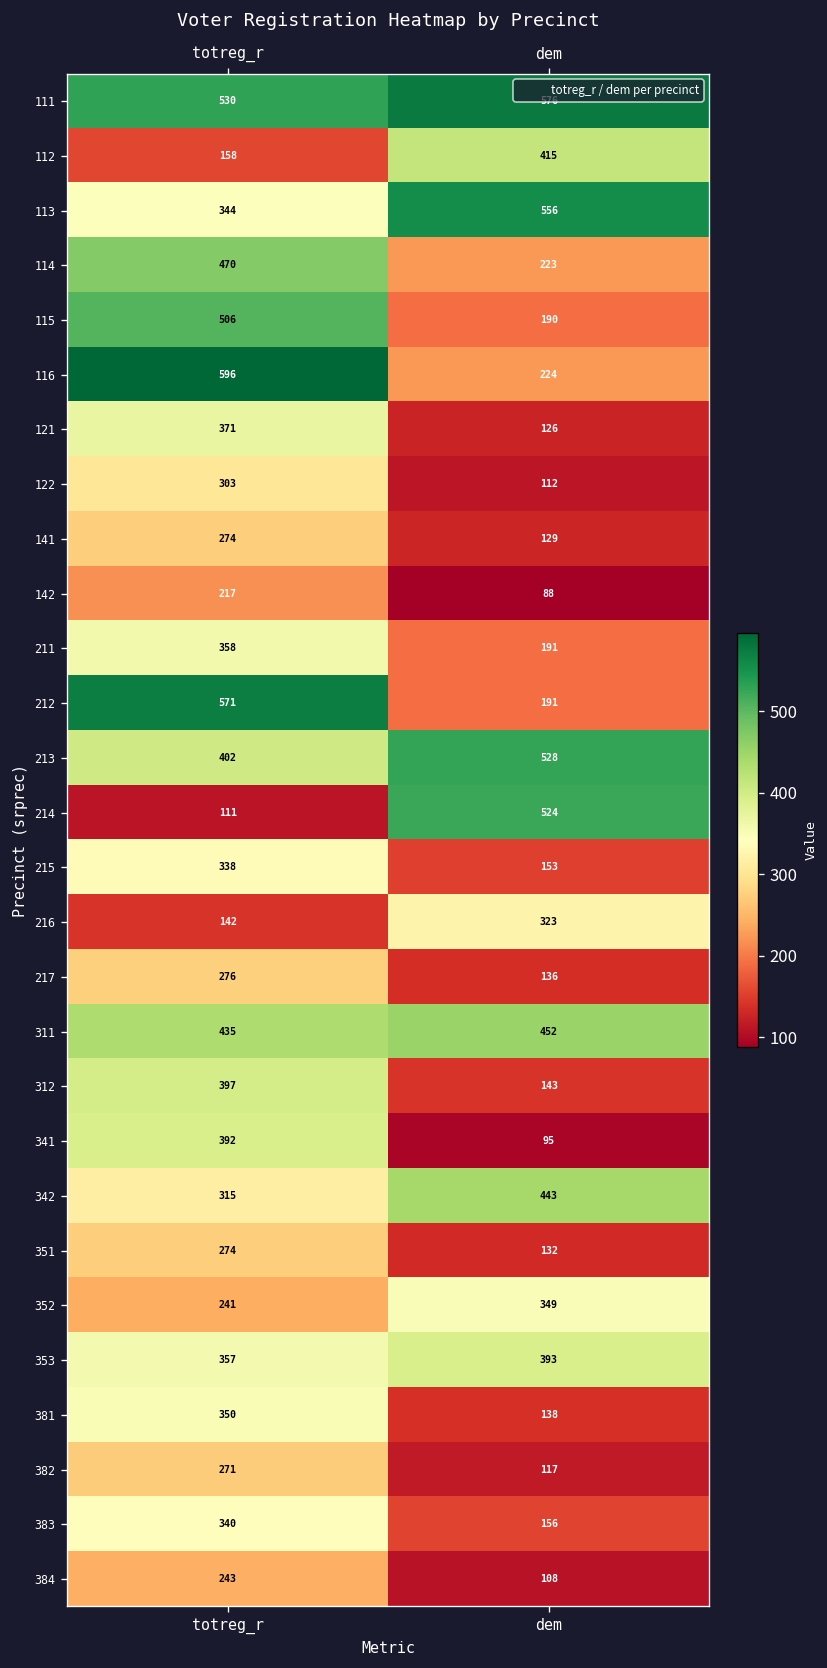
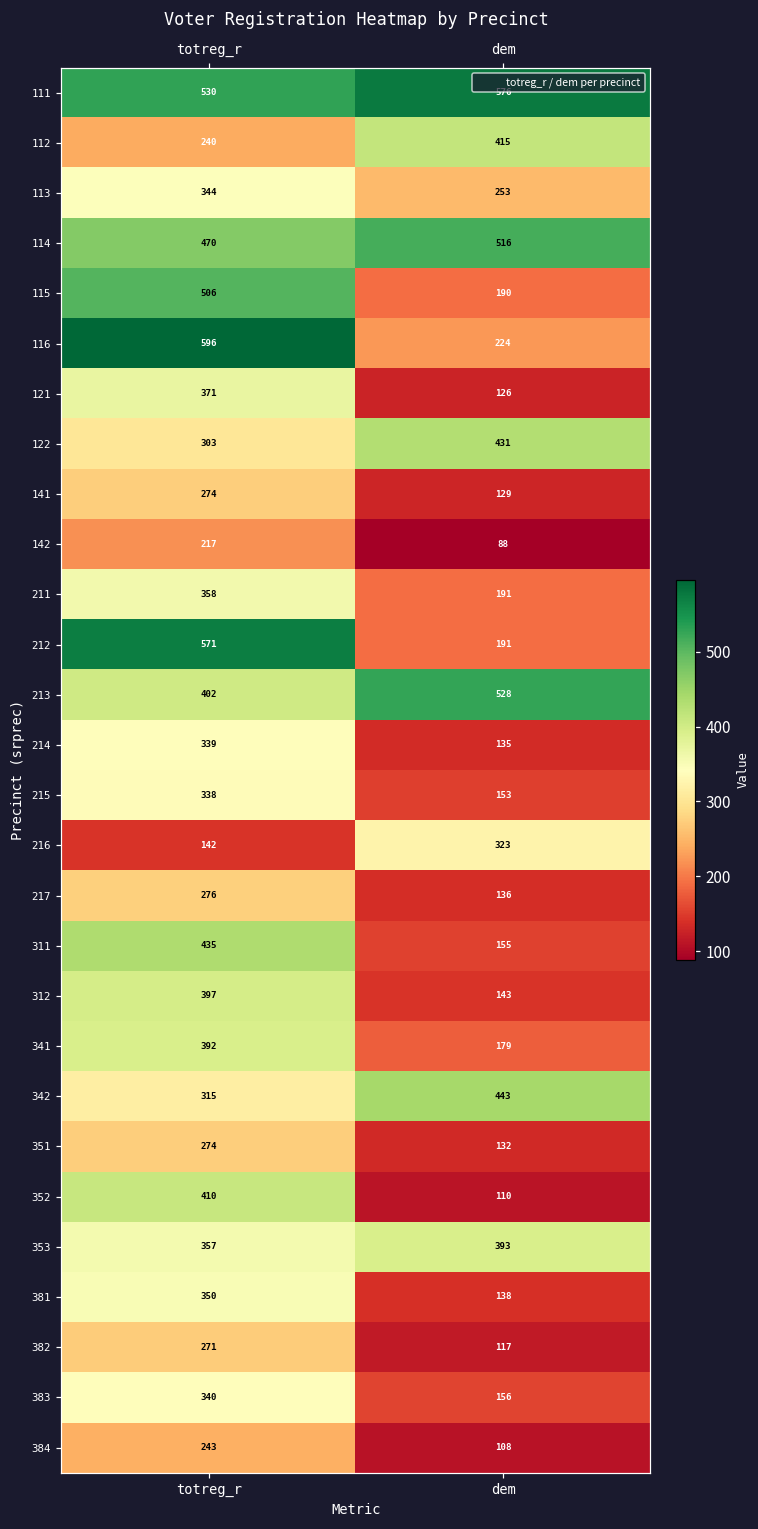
112, totreg_r: 158 -> 240
113, dem: 556 -> 253
114, dem: 223 -> 516
122, dem: 112 -> 431
214, totreg_r: 111 -> 339
214, dem: 524 -> 135
311, dem: 452 -> 155
341, dem: 95 -> 179
352, totreg_r: 241 -> 410
352, dem: 349 -> 110
